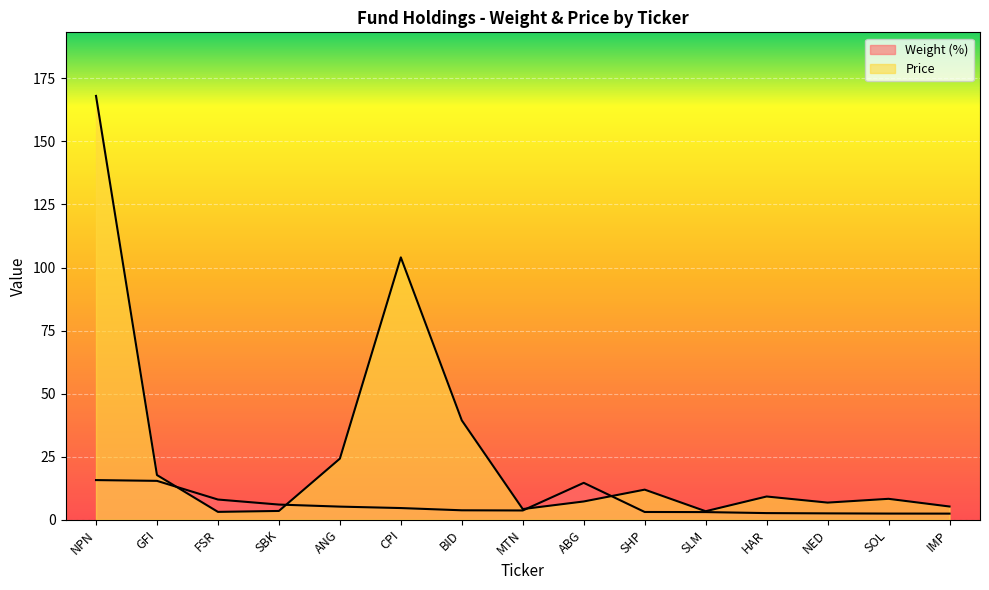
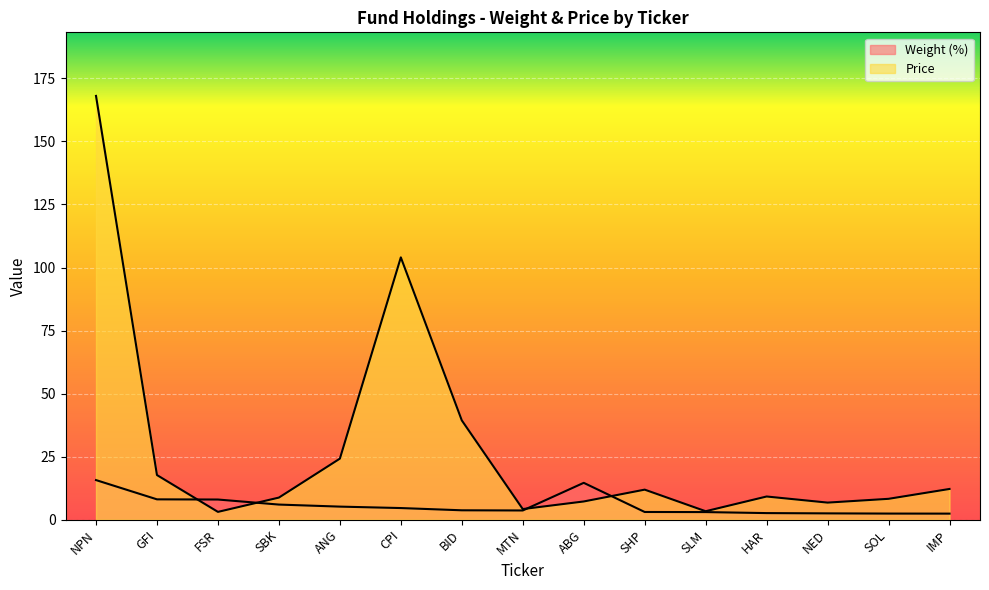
Weight (%), GFI: 15 -> 8
Price, SBK: 3 -> 9
Price, IMP: 5 -> 12
